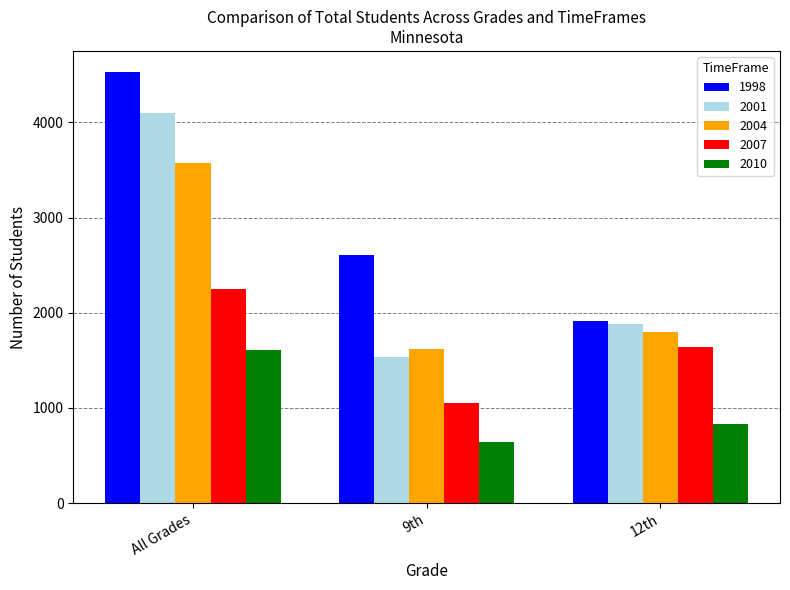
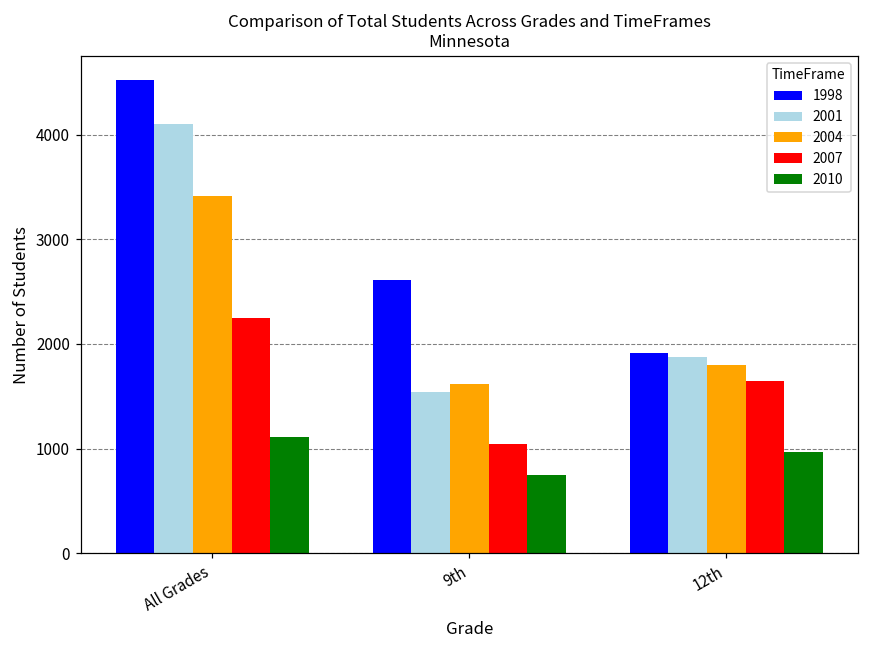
2004, All Grades: 3600 -> 3400
2010, All Grades: 1600 -> 1100
2010, 9th: 600 -> 700
2010, 12th: 800 -> 1000
